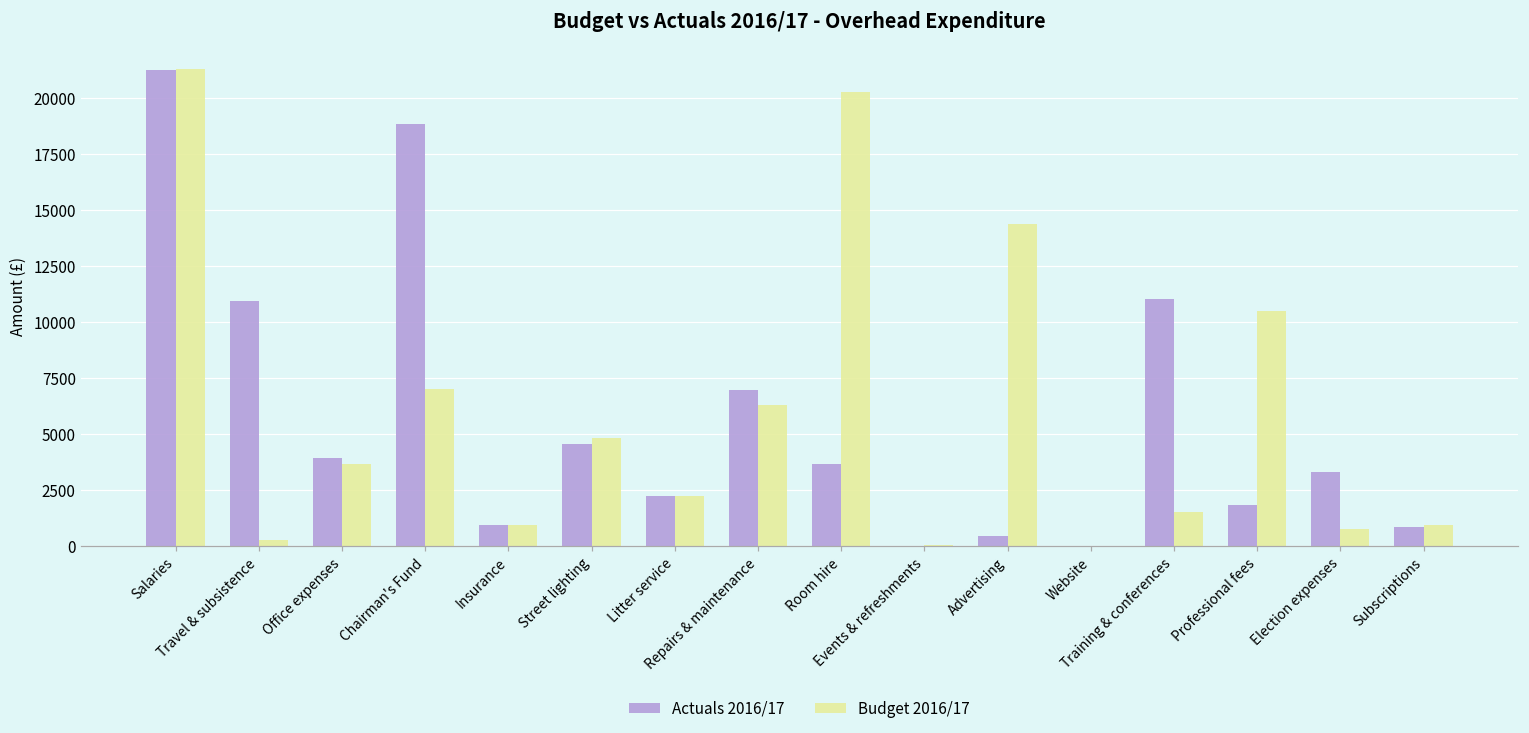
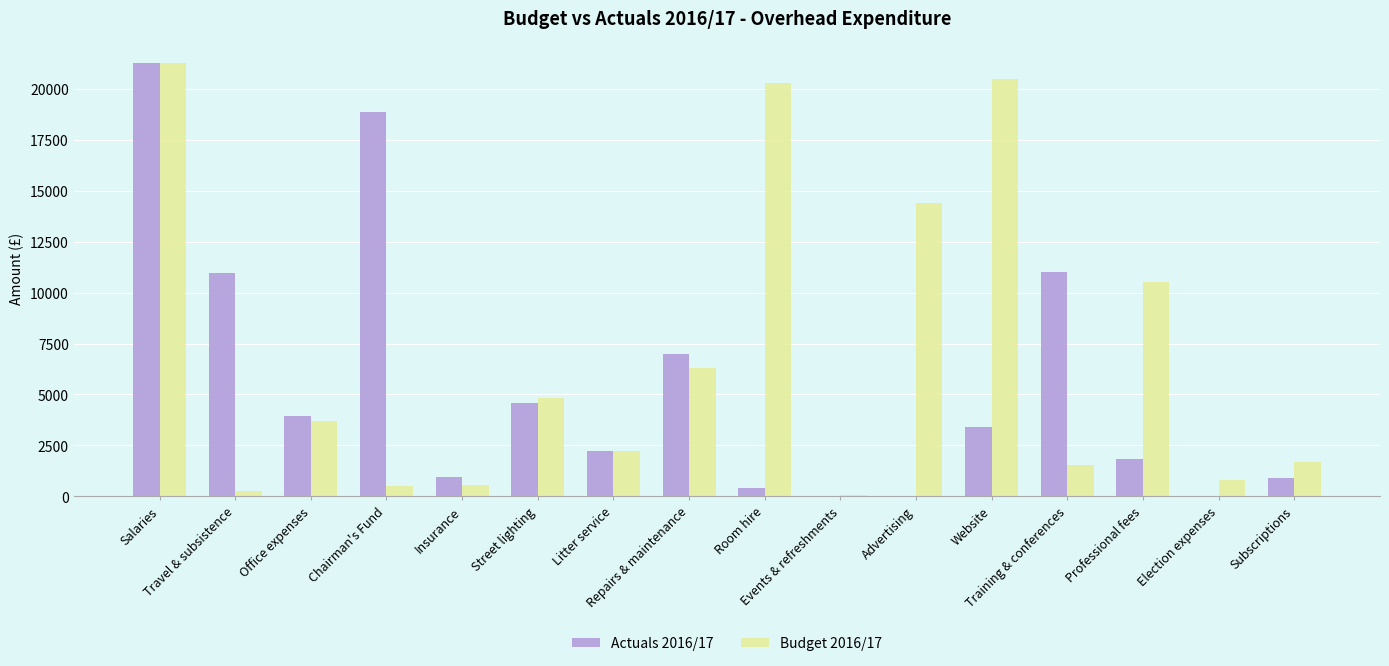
Budget 2016/17, Chairman's Fund: 7000 -> 500
Budget 2016/17, Insurance: 1000 -> 600
Actuals 2016/17, Room hire: 3700 -> 400
Actuals 2016/17, Advertising: 500 -> 0
Actuals 2016/17, Website: 0 -> 3400
Budget 2016/17, Website: 0 -> 20500
Actuals 2016/17, Election expenses: 3300 -> 0
Budget 2016/17, Subscriptions: 1000 -> 1700
